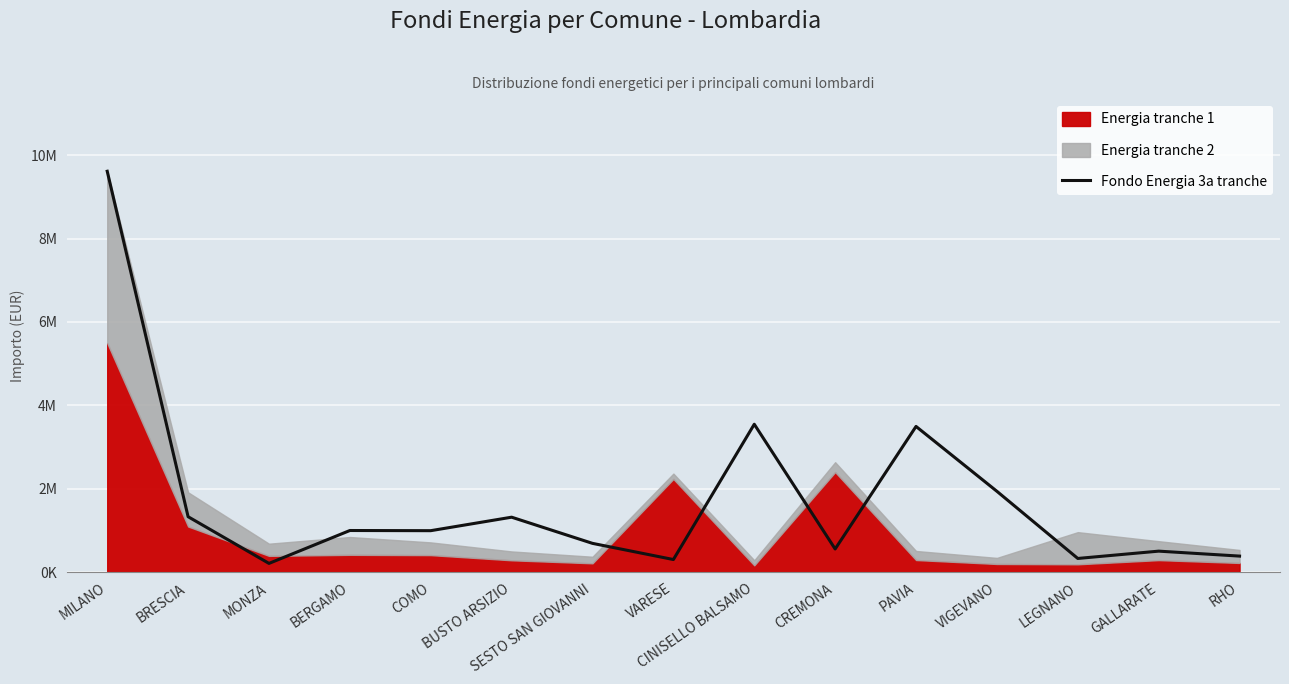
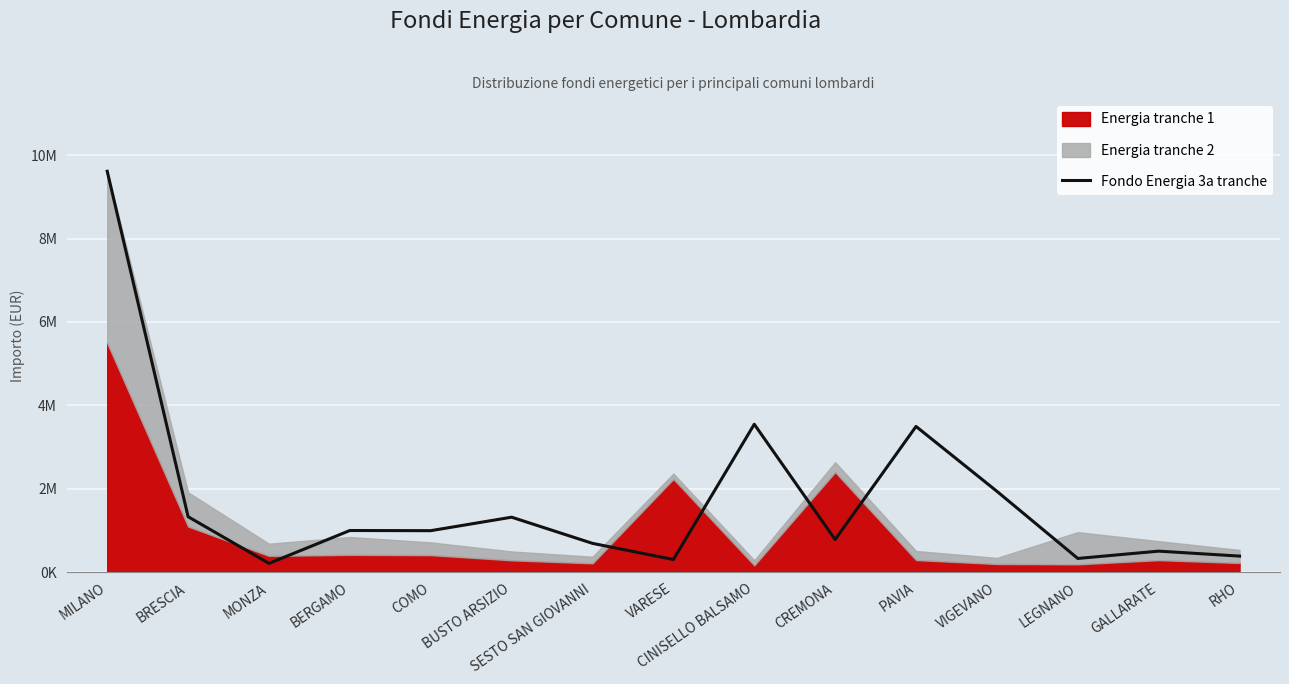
Fondo Energia 3a tranche, CREMONA: 600000 -> 800000
